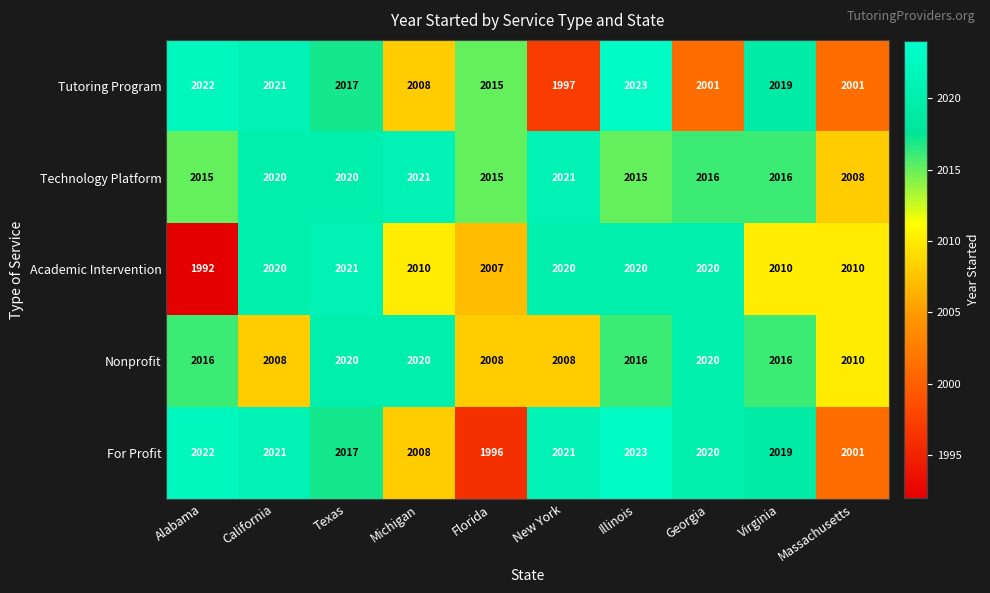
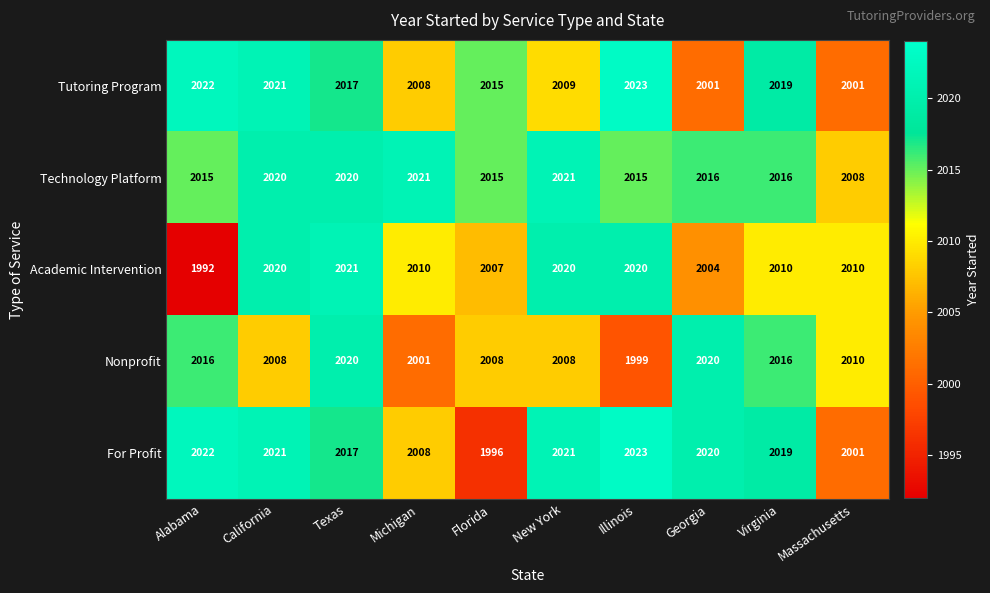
Tutoring Program, New York: 1997 -> 2009
Academic Intervention, Georgia: 2020 -> 2004
Nonprofit, Michigan: 2020 -> 2001
Nonprofit, Illinois: 2016 -> 1999
